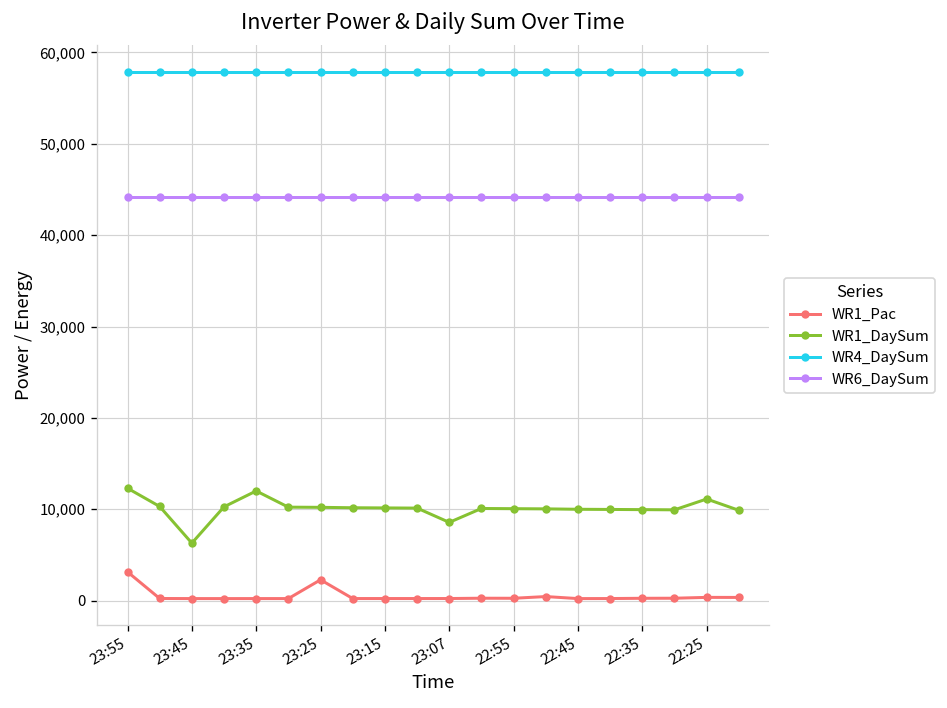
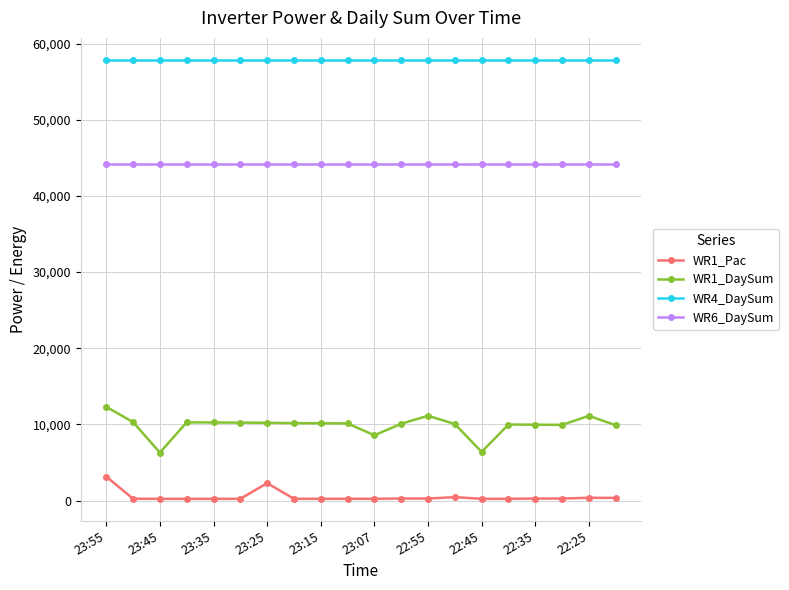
WR1_DaySum, 23:35: 12,000 -> 10,000
WR1_DaySum, 22:55: 10,000 -> 11,000
WR1_DaySum, 22:45: 10,000 -> 6,000
